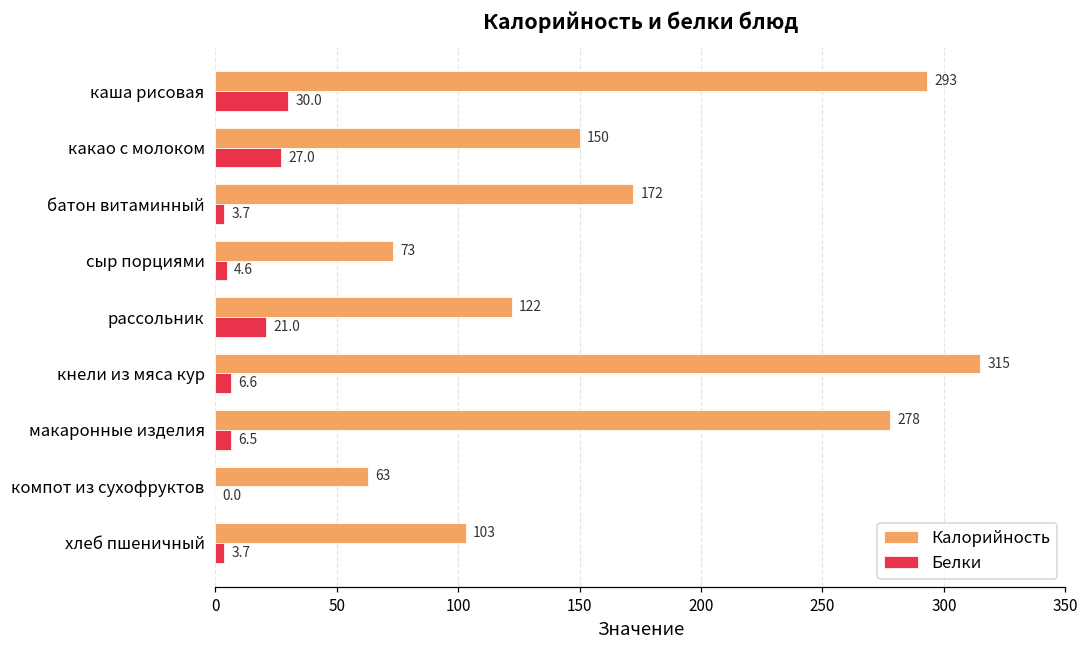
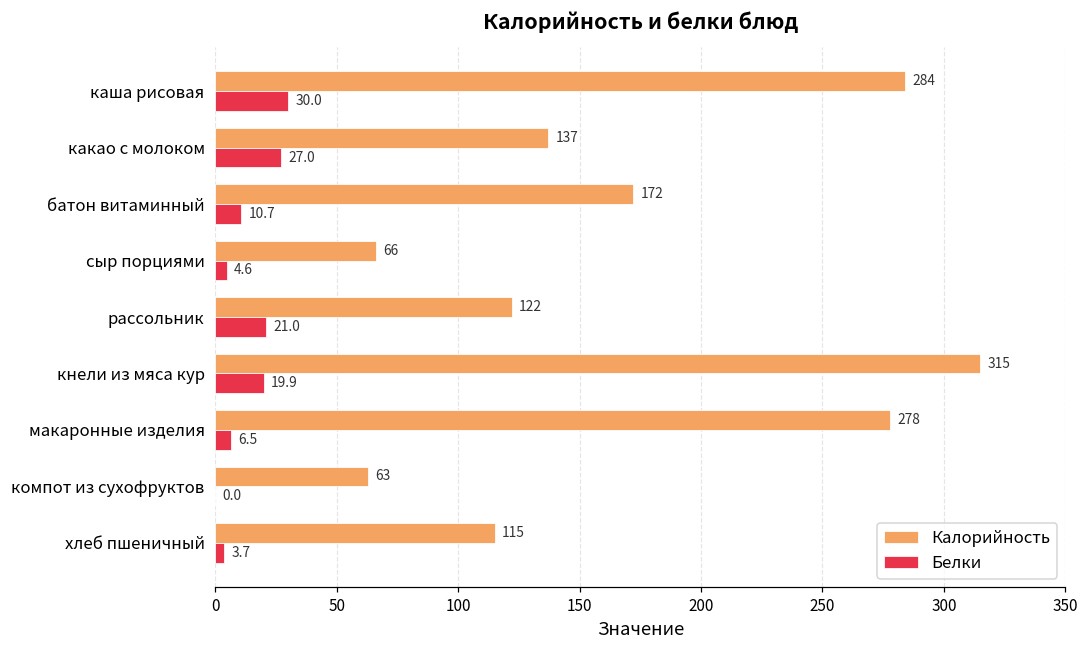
Калорийность, каша рисовая: 293 -> 284
Калорийность, какао с молоком: 150 -> 137
Белки, батон витаминный: 3.7 -> 10.7
Калорийность, сыр порциями: 73 -> 66
Белки, кнели из мяса кур: 6.6 -> 19.9
Калорийность, хлеб пшеничный: 103 -> 115
